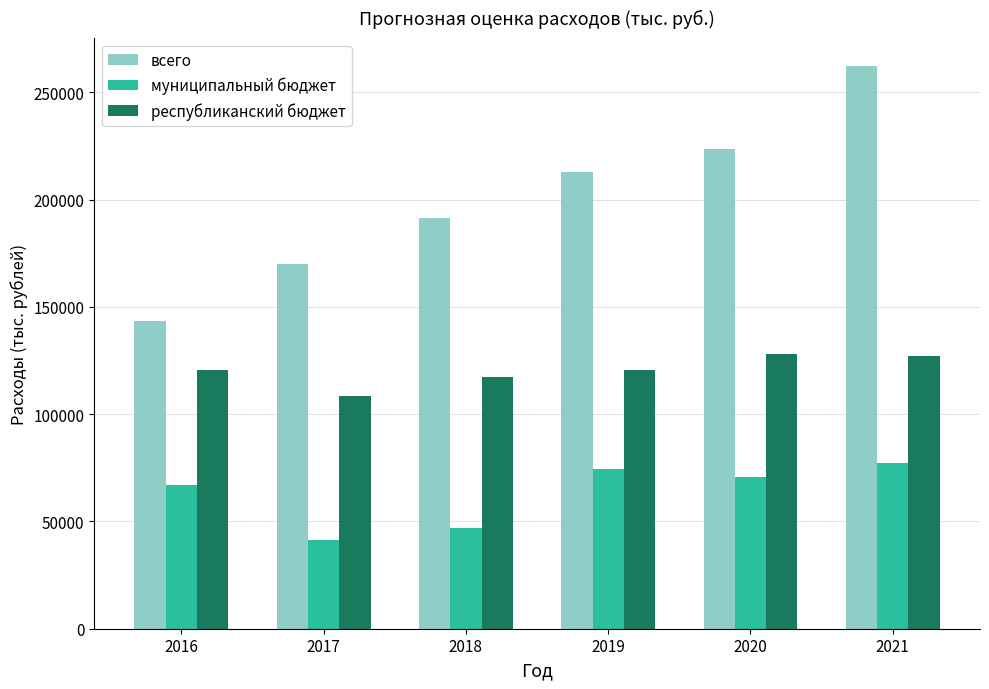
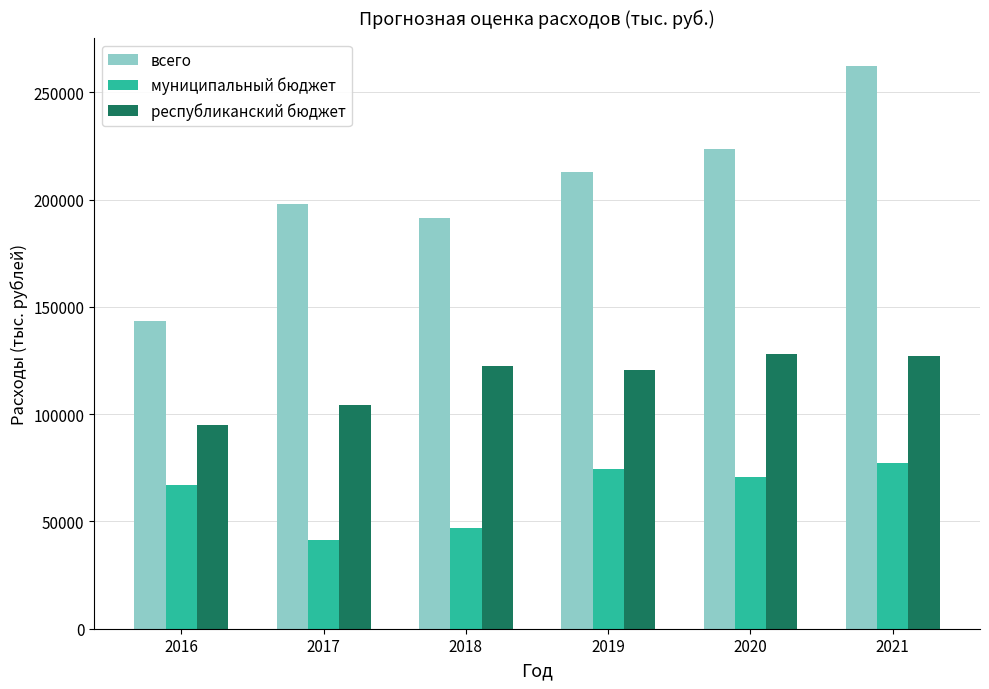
республиканский бюджет, 2016: 120000 -> 95000
всего, 2017: 170000 -> 198000
республиканский бюджет, 2017: 109000 -> 104000
республиканский бюджет, 2018: 117000 -> 123000
